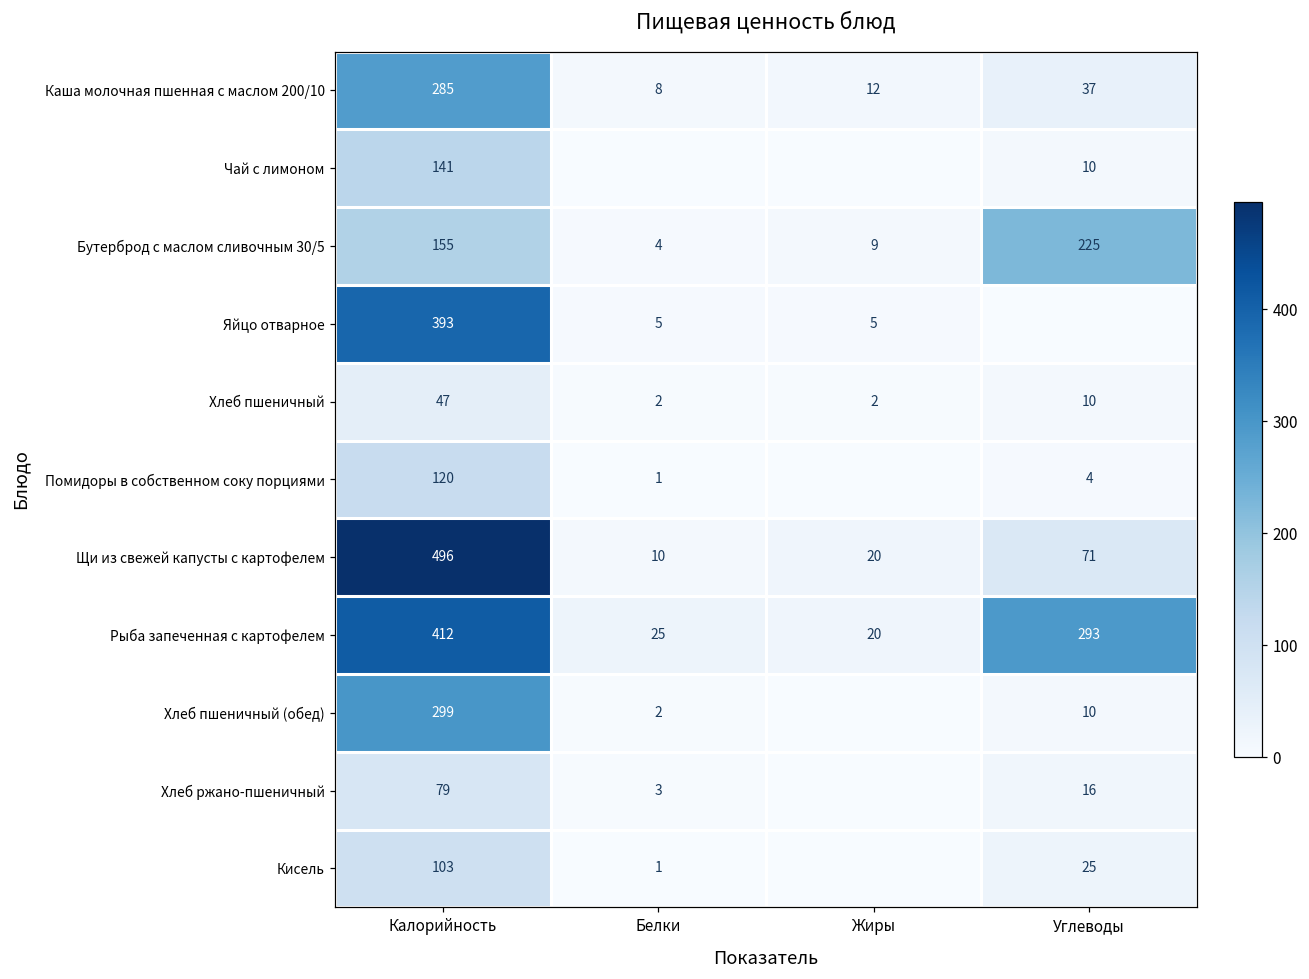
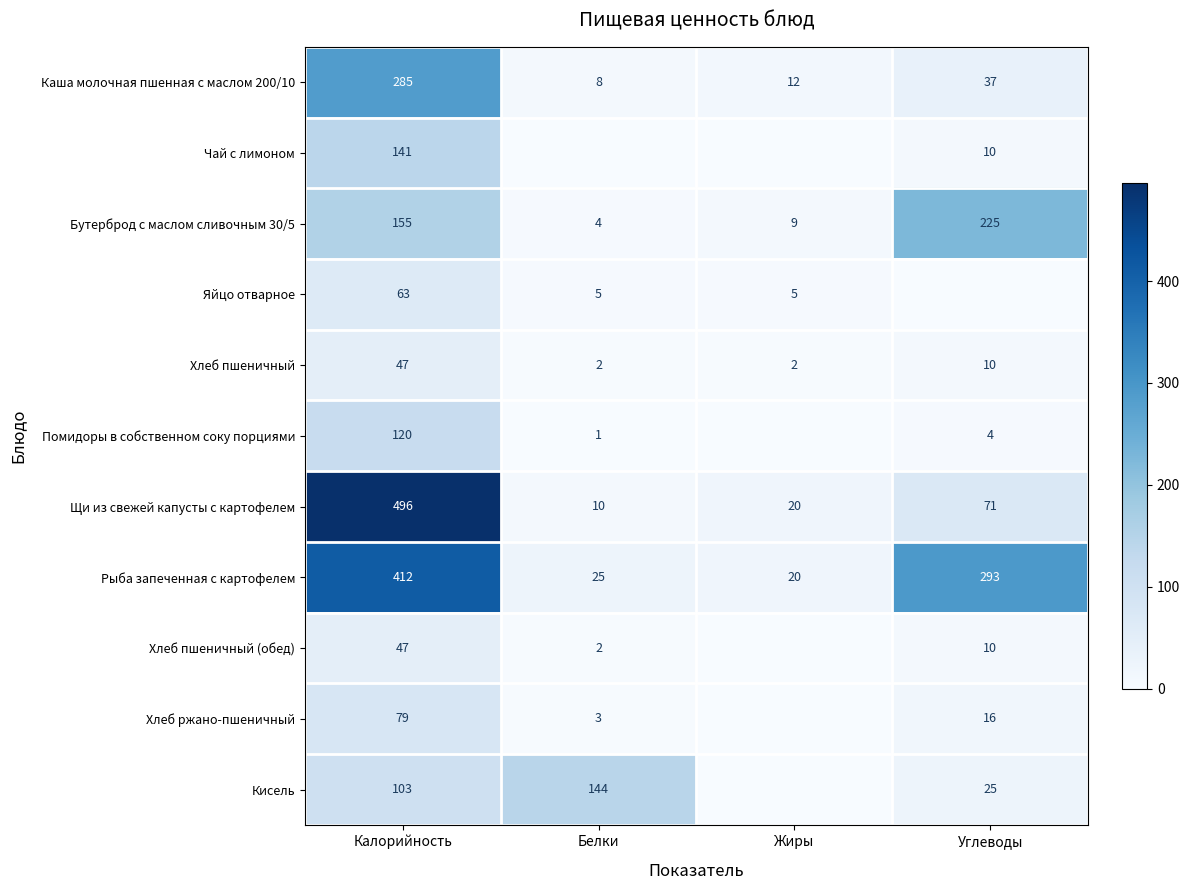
Яйцо отварное, Калорийность: 393 -> 63
Хлеб пшеничный (обед), Калорийность: 299 -> 47
Кисель, Белки: 1 -> 144
